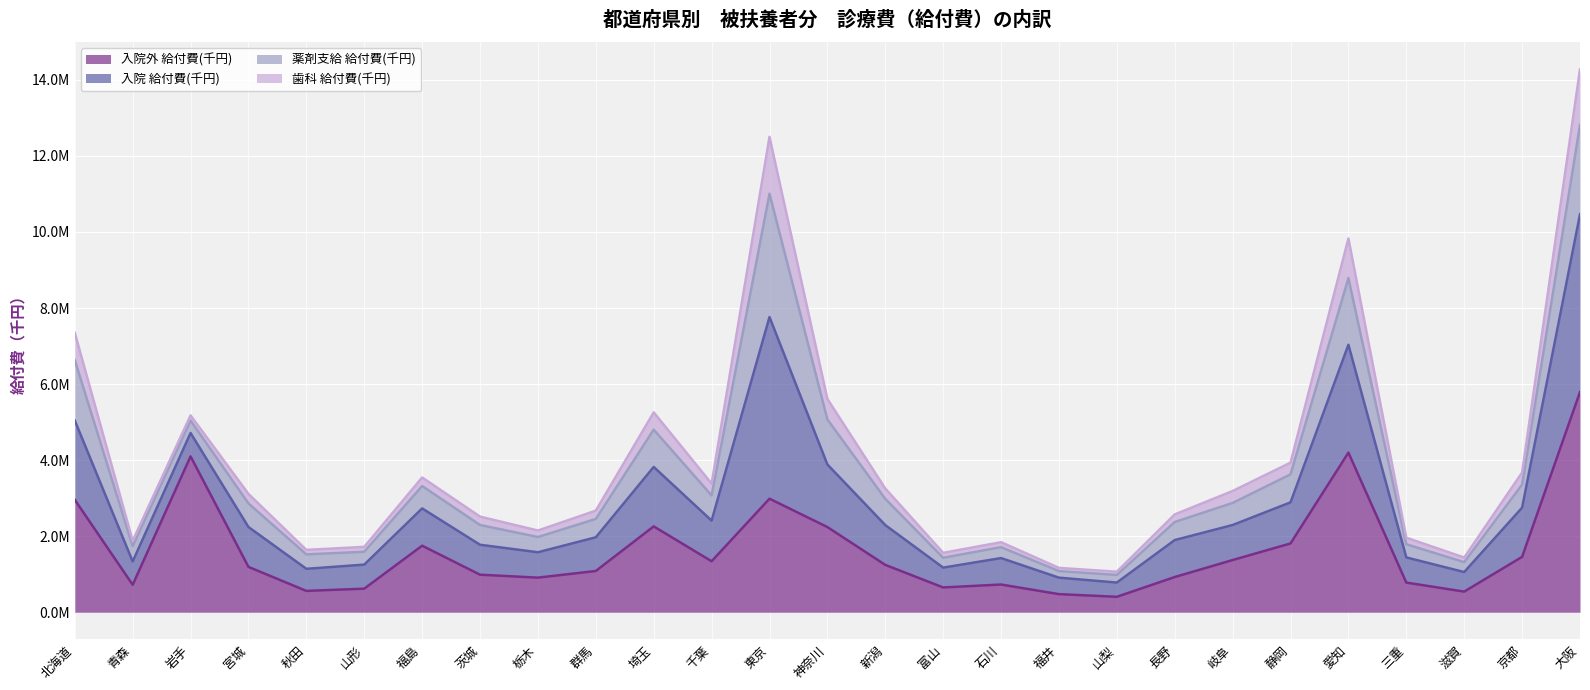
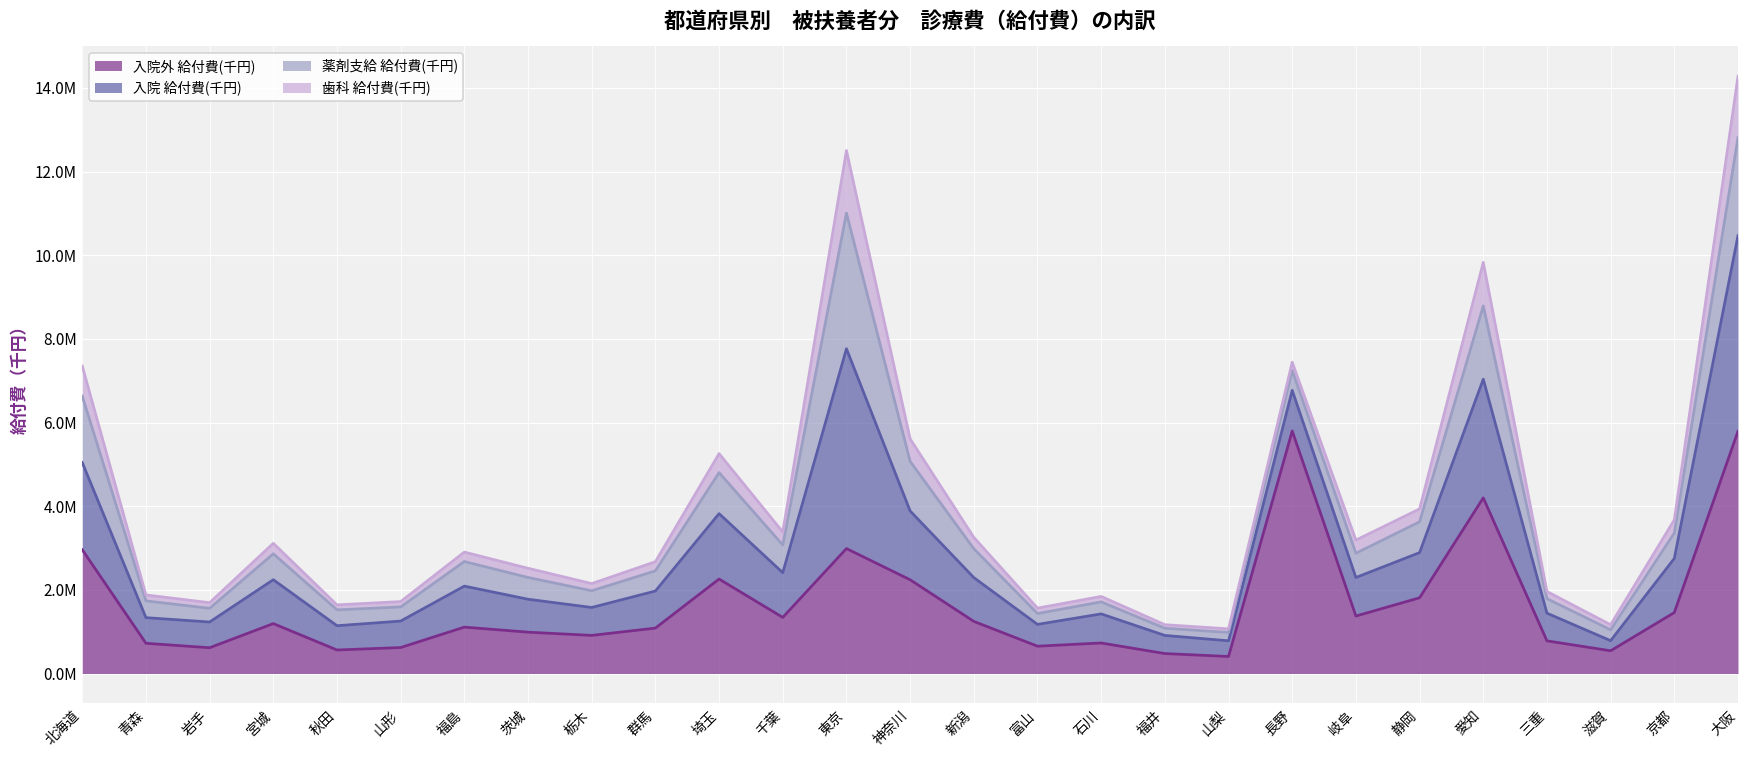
入院外 給付費(千円), 岩手: 4100000 -> 600000
入院外 給付費(千円), 福島: 1800000 -> 1100000
入院外 給付費(千円), 長野: 900000 -> 5800000
入院 給付費(千円), 滋賀: 500000 -> 200000
